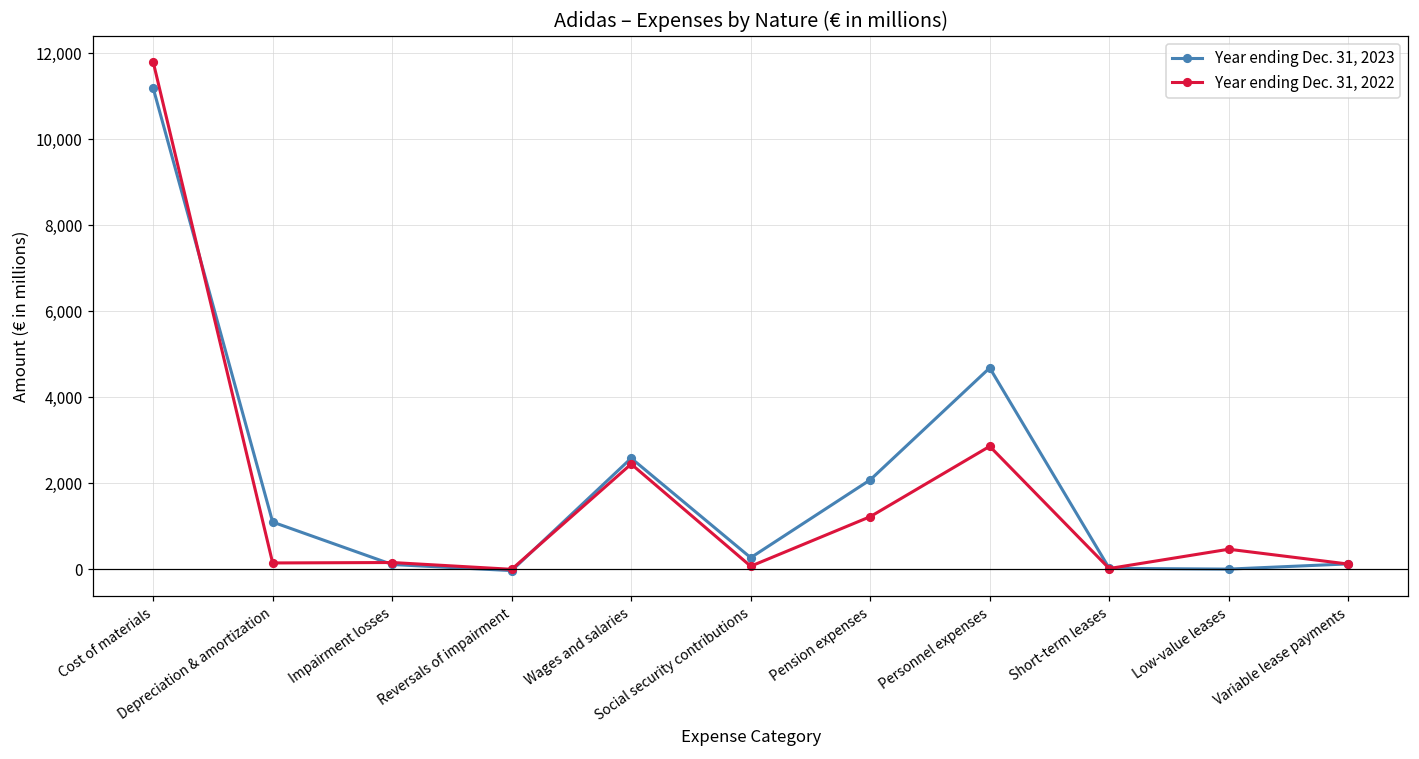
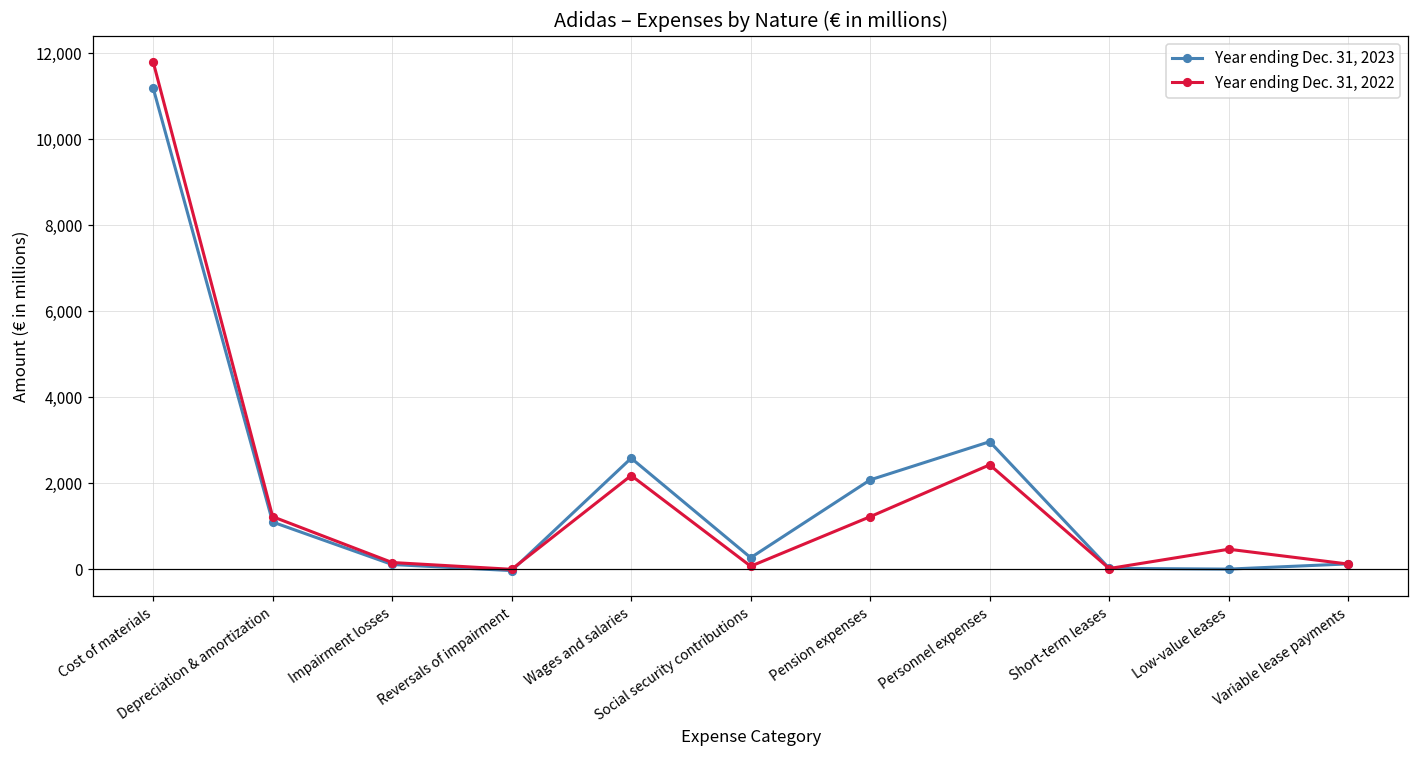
Year ending Dec. 31, 2022, Depreciation & amortization: 100 -> 1,200
Year ending Dec. 31, 2022, Wages and salaries: 2,400 -> 2,200
Year ending Dec. 31, 2023, Personnel expenses: 4,700 -> 3,000
Year ending Dec. 31, 2022, Personnel expenses: 2,900 -> 2,400
